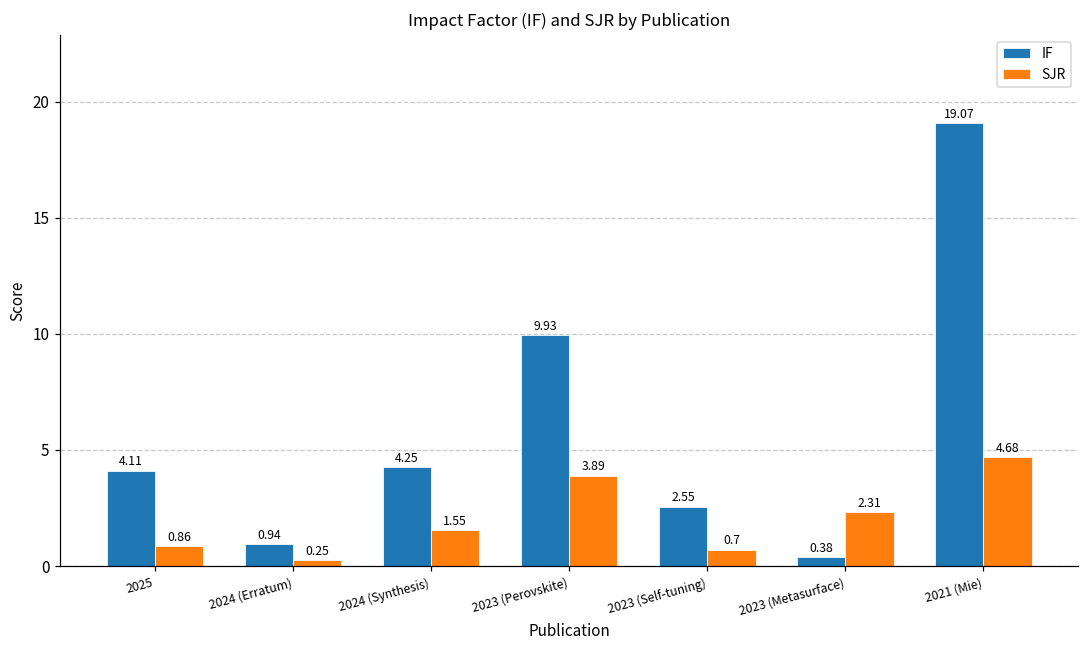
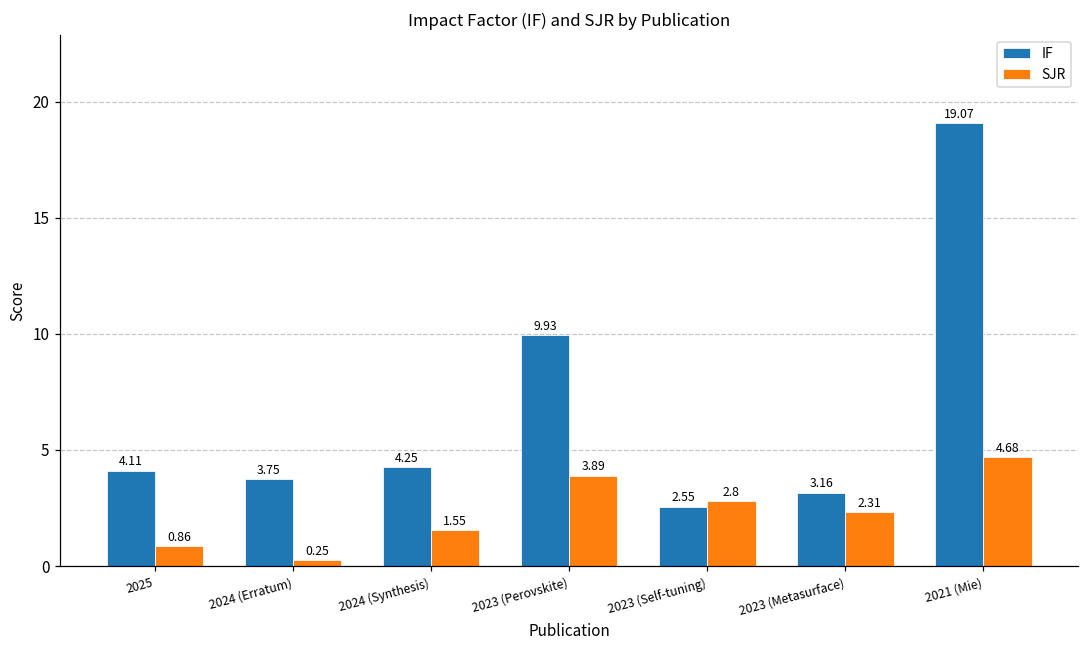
IF, 2024 (Erratum): 0.94 -> 3.75
SJR, 2023 (Self-tuning): 0.7 -> 2.8
IF, 2023 (Metasurface): 0.38 -> 3.16
